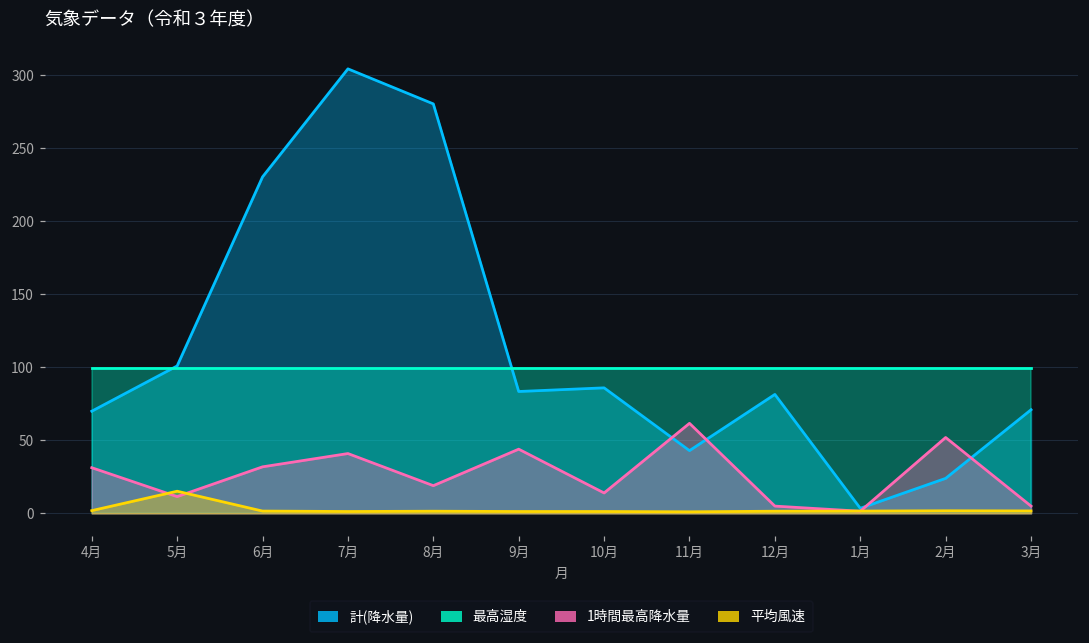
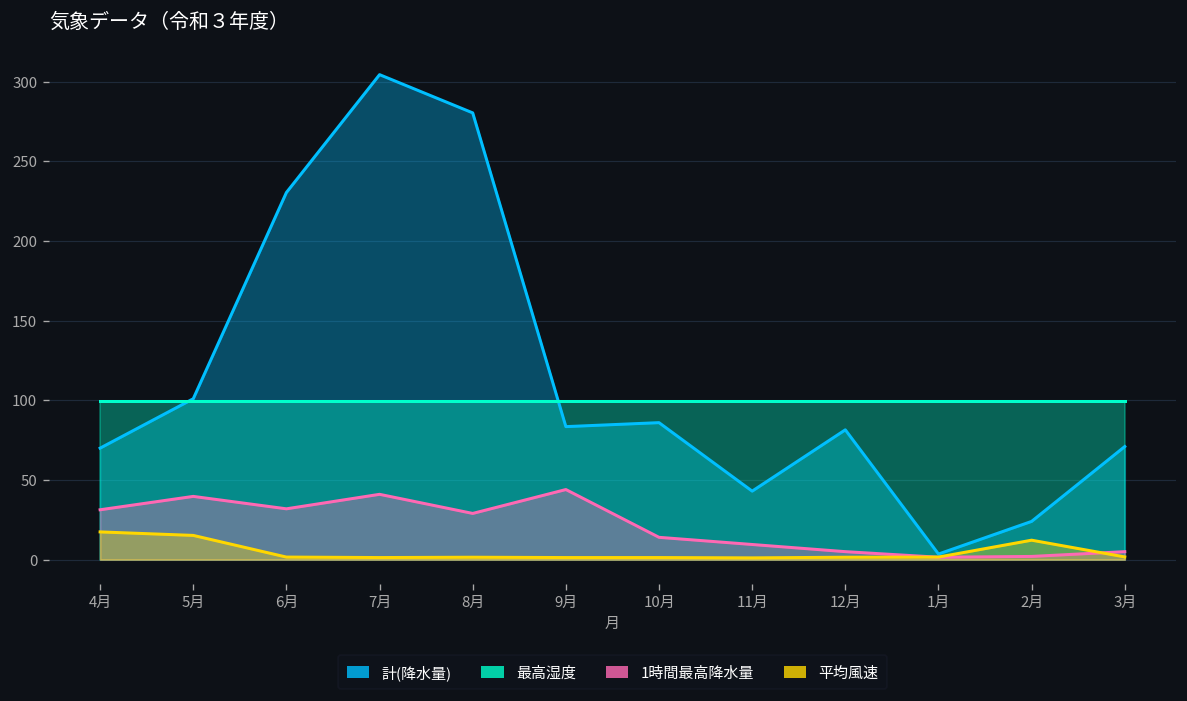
平均風速, 4月: 2 -> 17
1時間最高降水量, 5月: 12 -> 40
1時間最高降水量, 8月: 19 -> 29
1時間最高降水量, 11月: 62 -> 10
1時間最高降水量, 2月: 52 -> 2
平均風速, 2月: 2 -> 12
